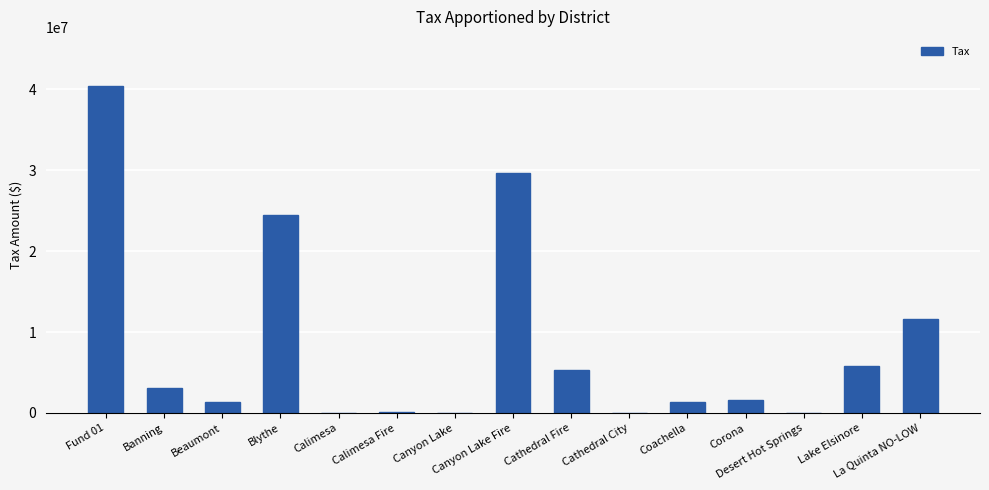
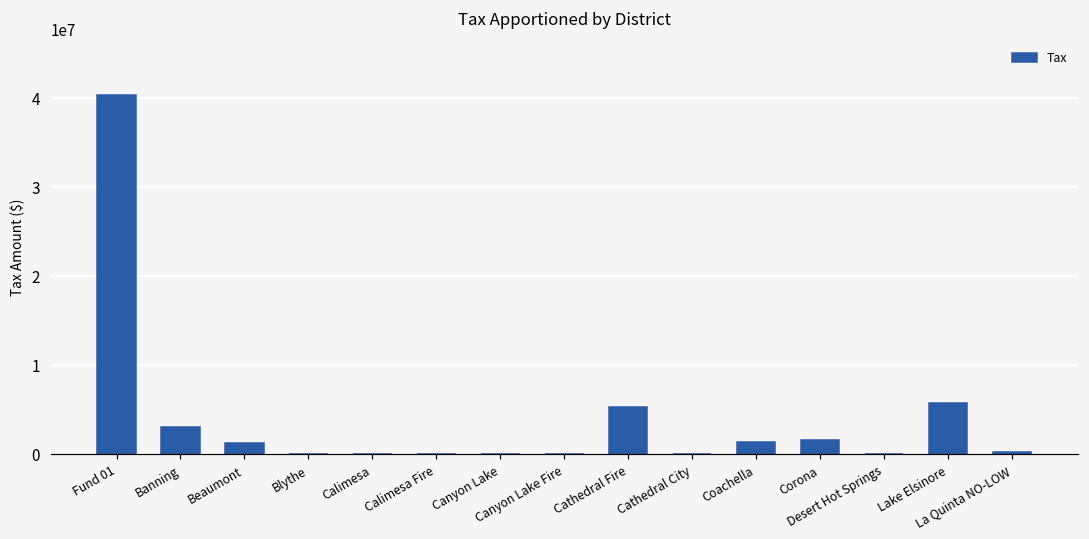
Blythe: 24000000 -> 0
Canyon Lake Fire: 30000000 -> 0
La Quinta NO-LOW: 12000000 -> 0
